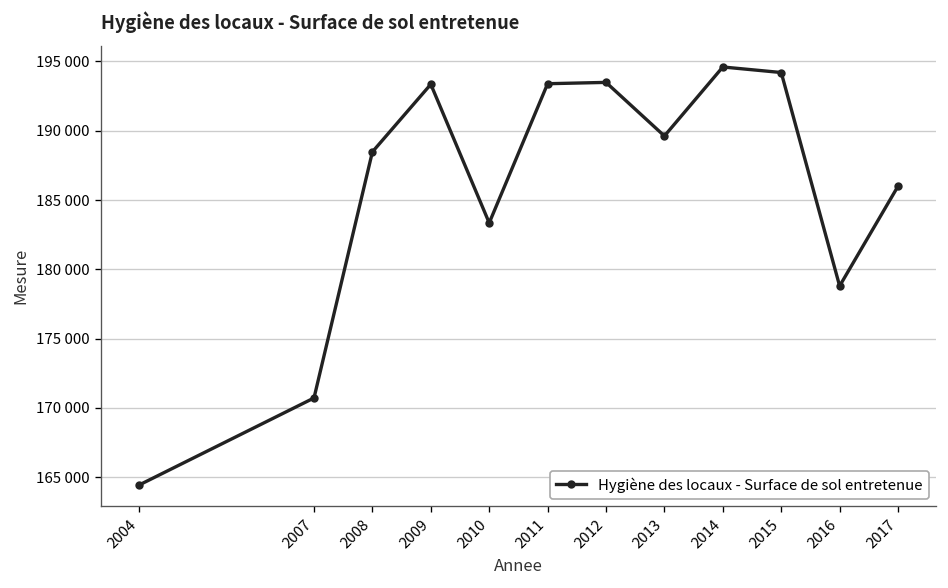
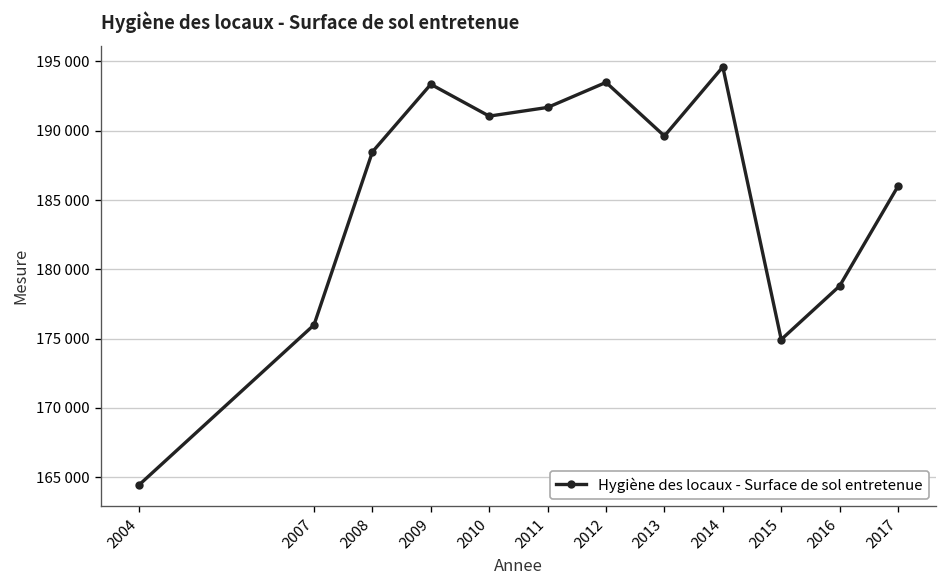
2007: 170700 -> 176000
2010: 183300 -> 191100
2011: 193400 -> 191700
2015: 194200 -> 174900
